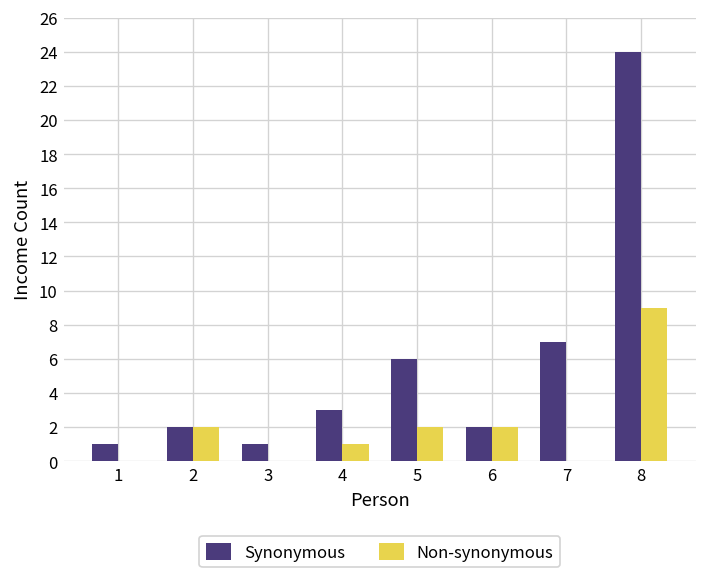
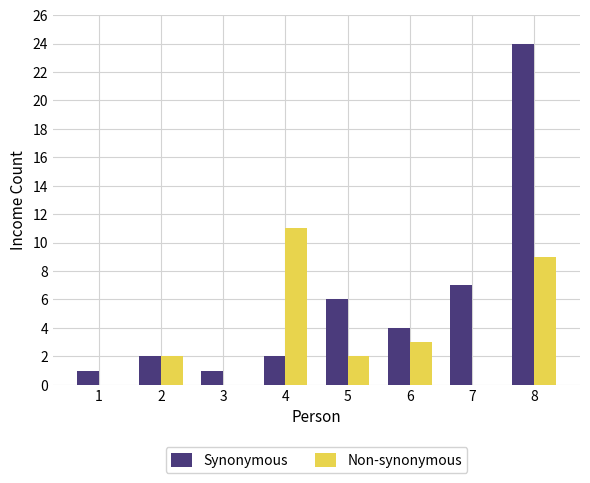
Synonymous, 4: 3 -> 2
Non-synonymous, 4: 1 -> 11
Synonymous, 6: 2 -> 4
Non-synonymous, 6: 2 -> 3
